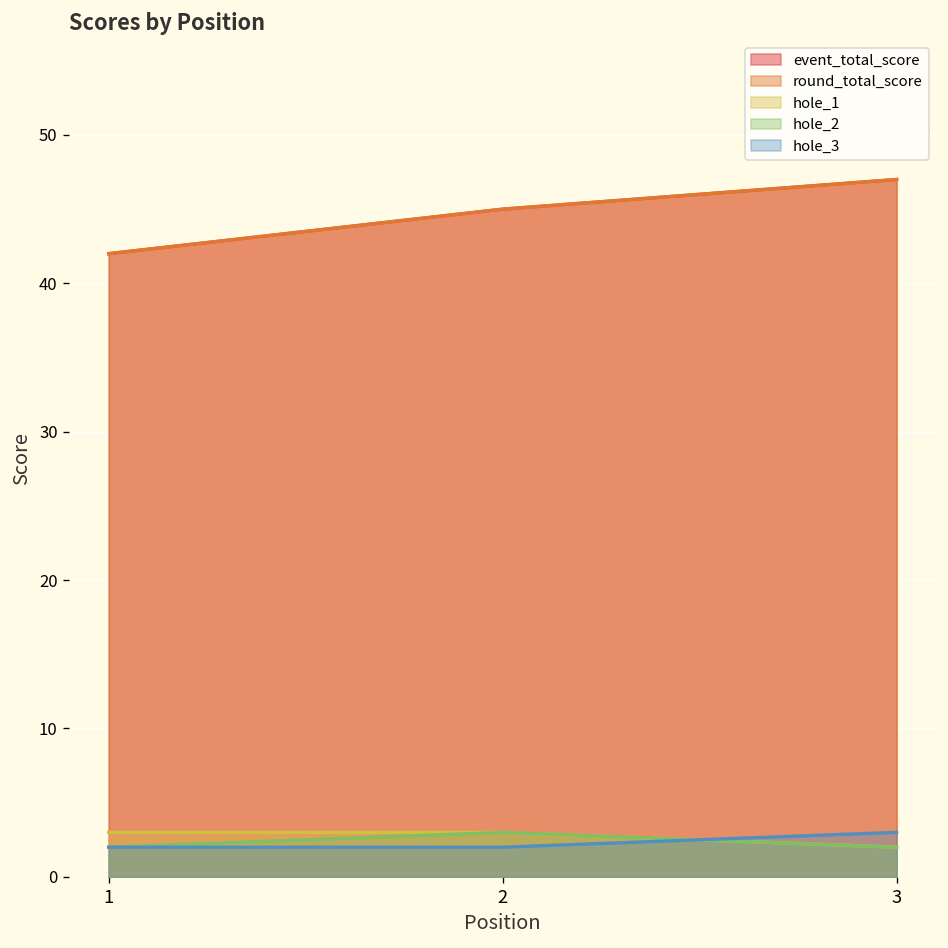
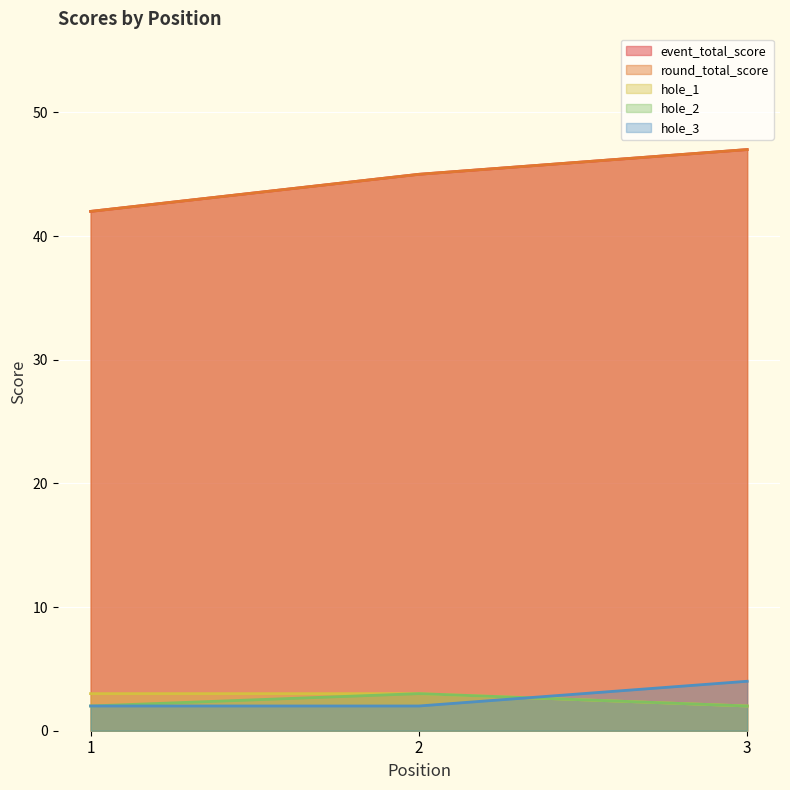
hole_3, 3: 3 -> 4
